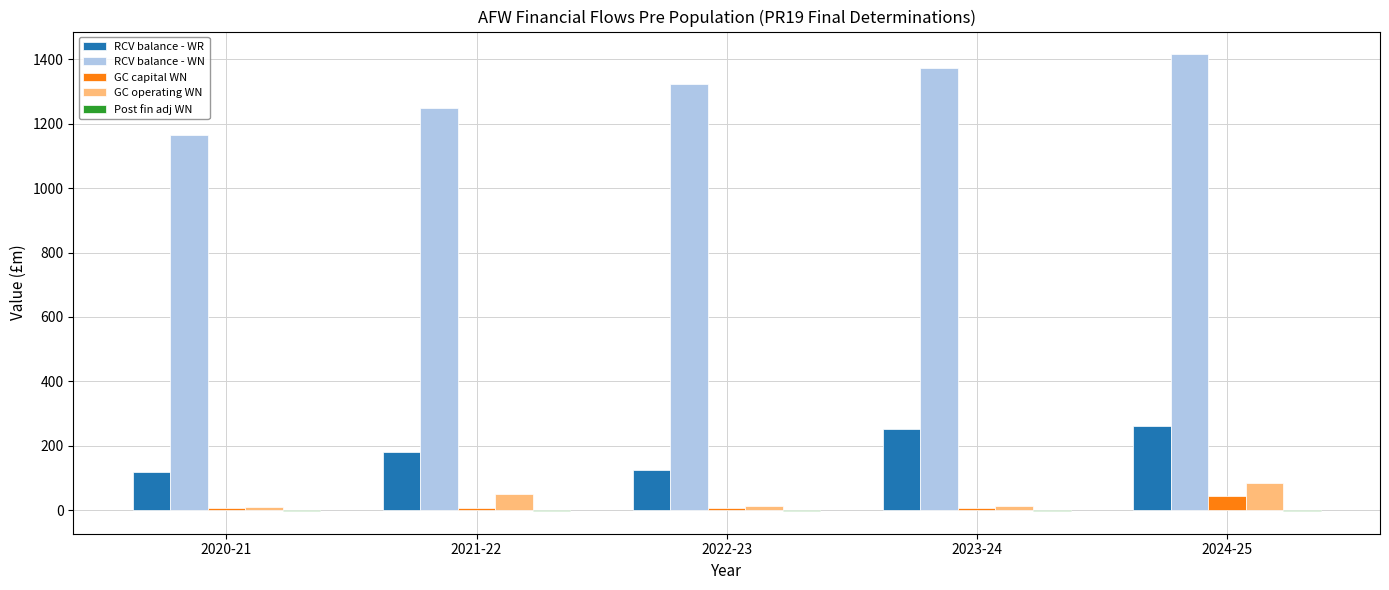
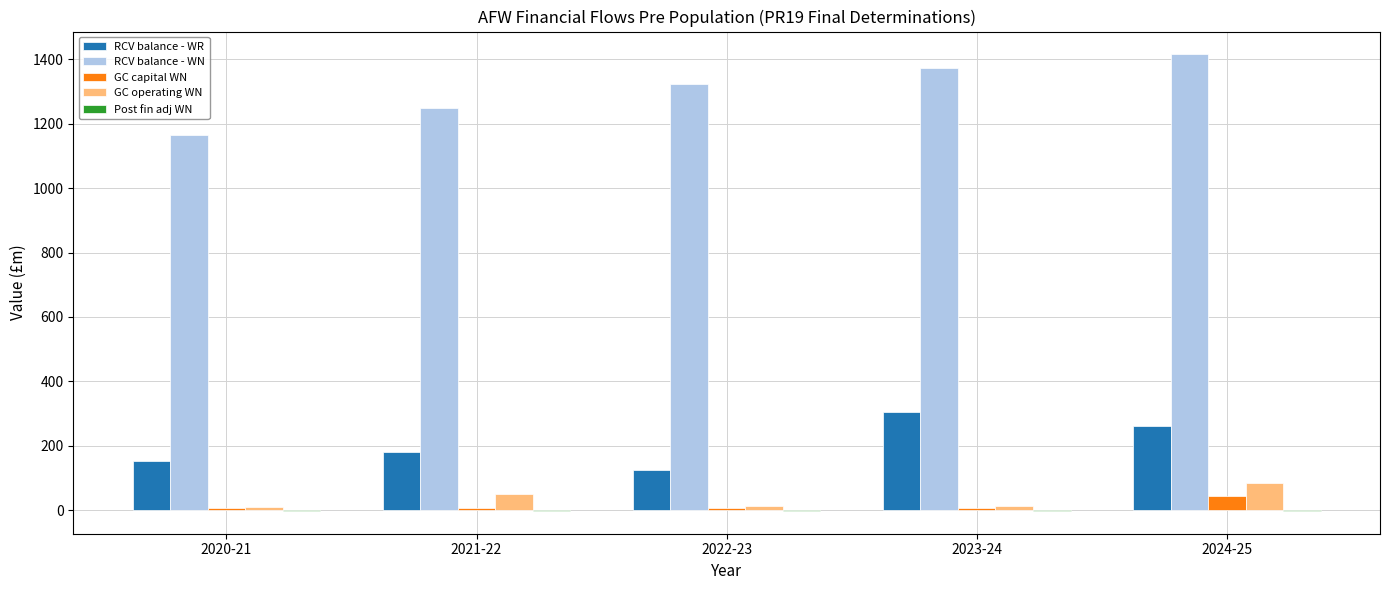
RCV balance - WR, 2020-21: 120 -> 150
RCV balance - WR, 2023-24: 250 -> 310
